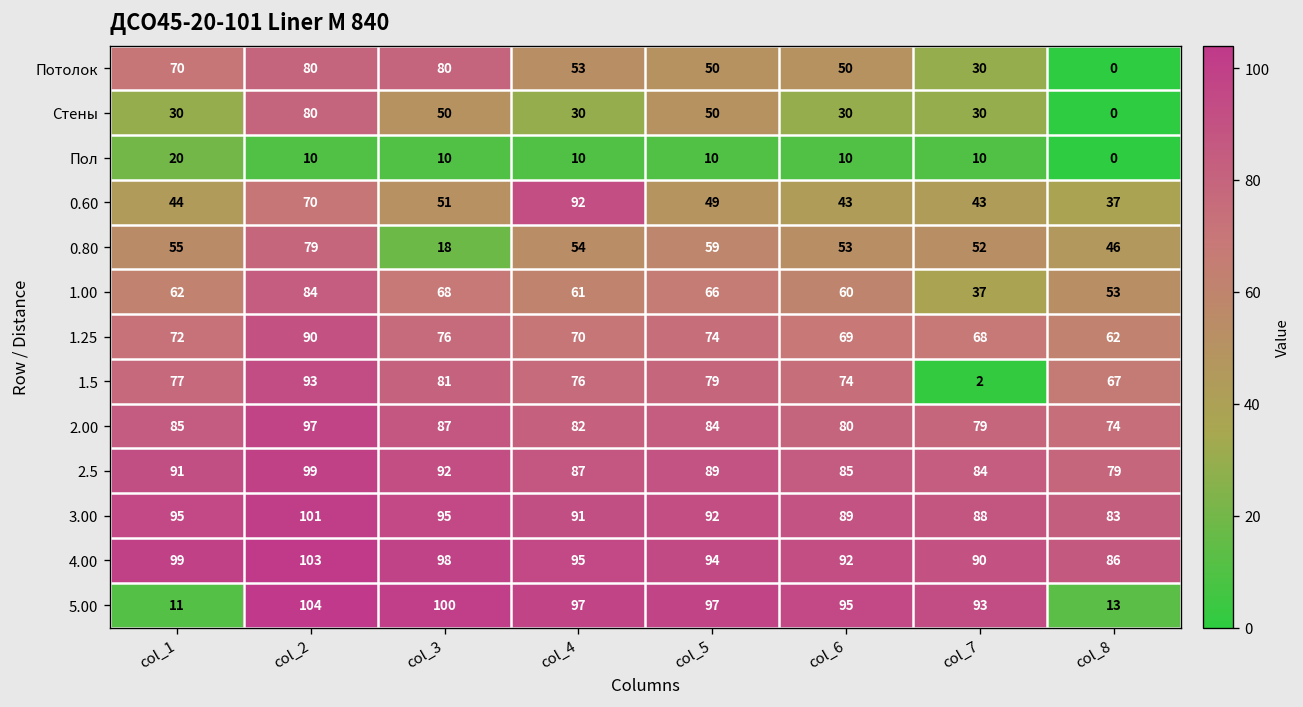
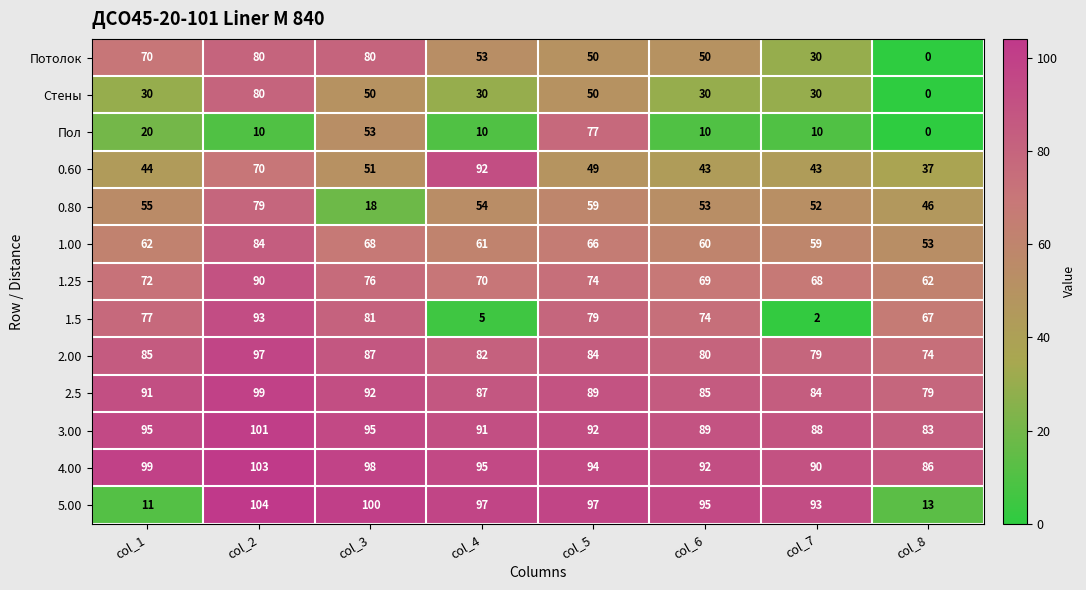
Пол, col_3: 10 -> 53
Пол, col_5: 10 -> 77
1.00, col_7: 37 -> 59
1.5, col_4: 76 -> 5
